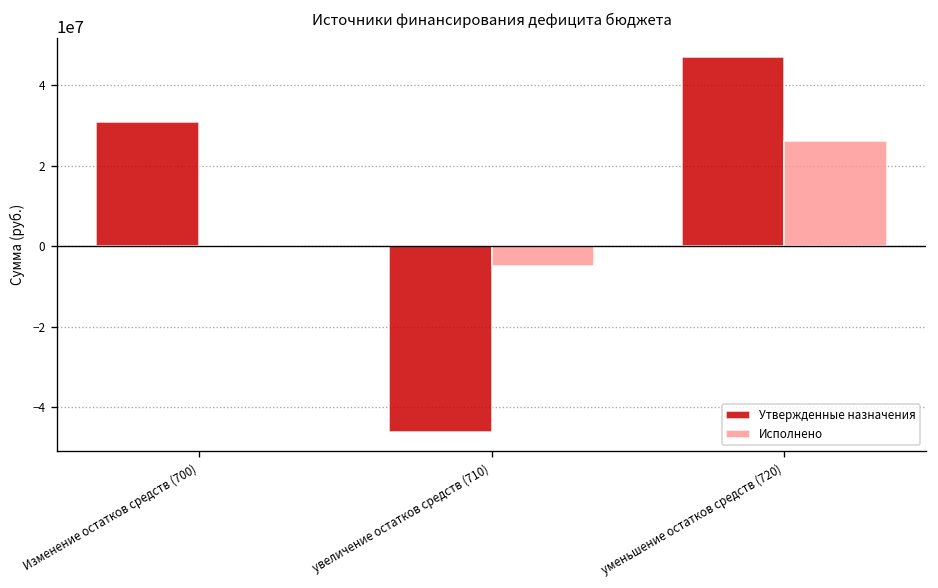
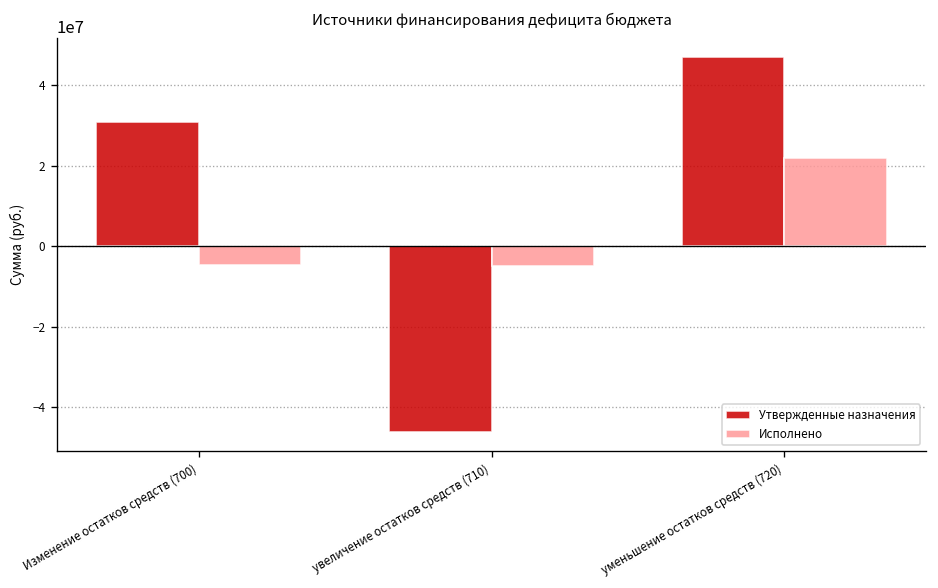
Исполнено, Изменение остатков средств (700): 0 -> -5000000
Исполнено, уменьшение остатков средств (720): 26000000 -> 22000000
